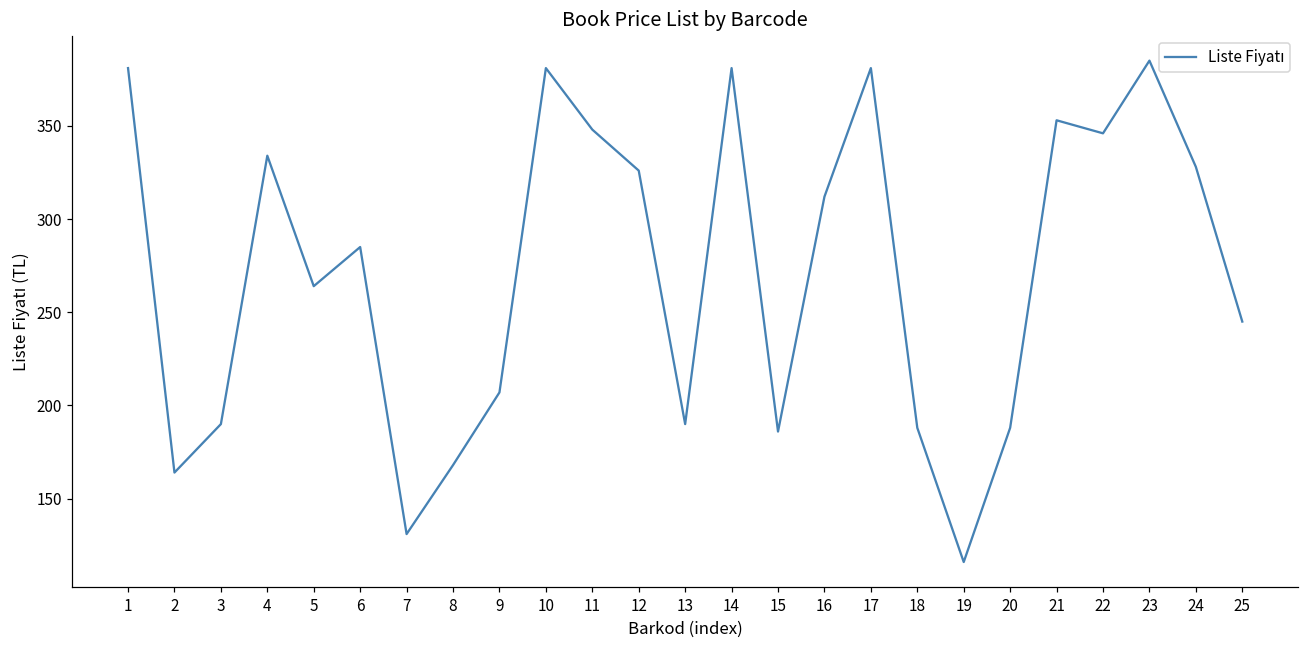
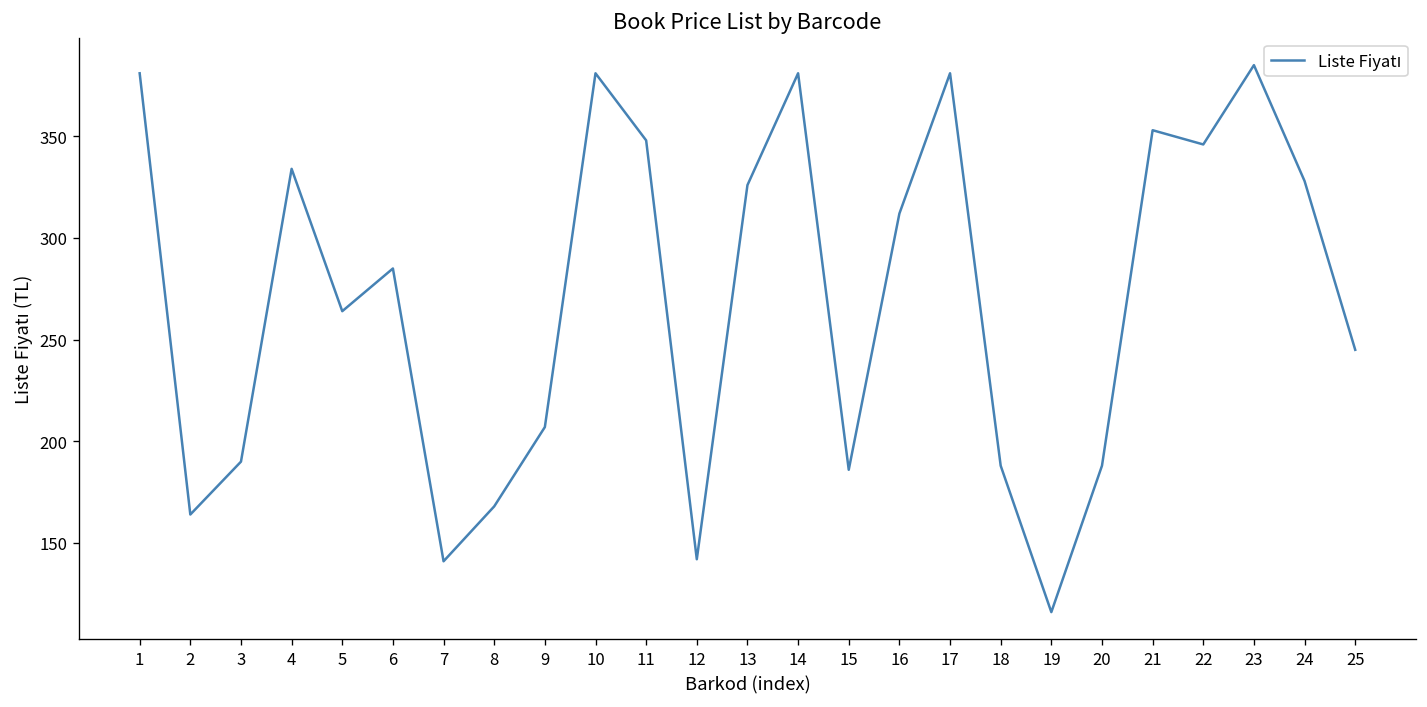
7: 131 -> 141
12: 326 -> 142
13: 190 -> 326
